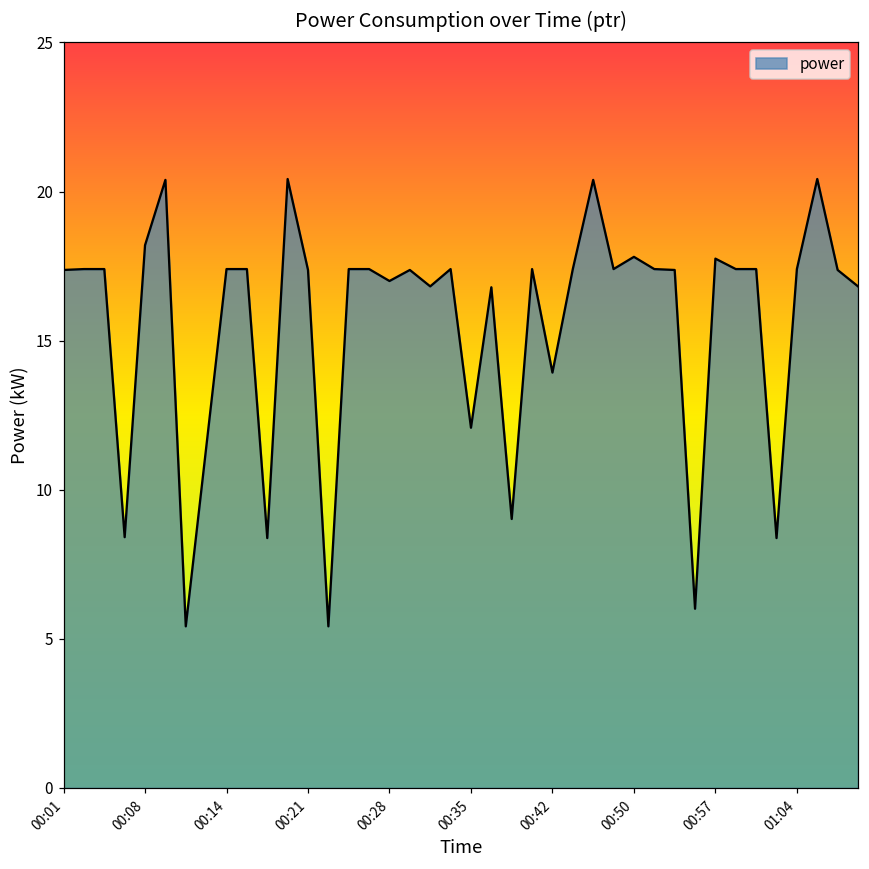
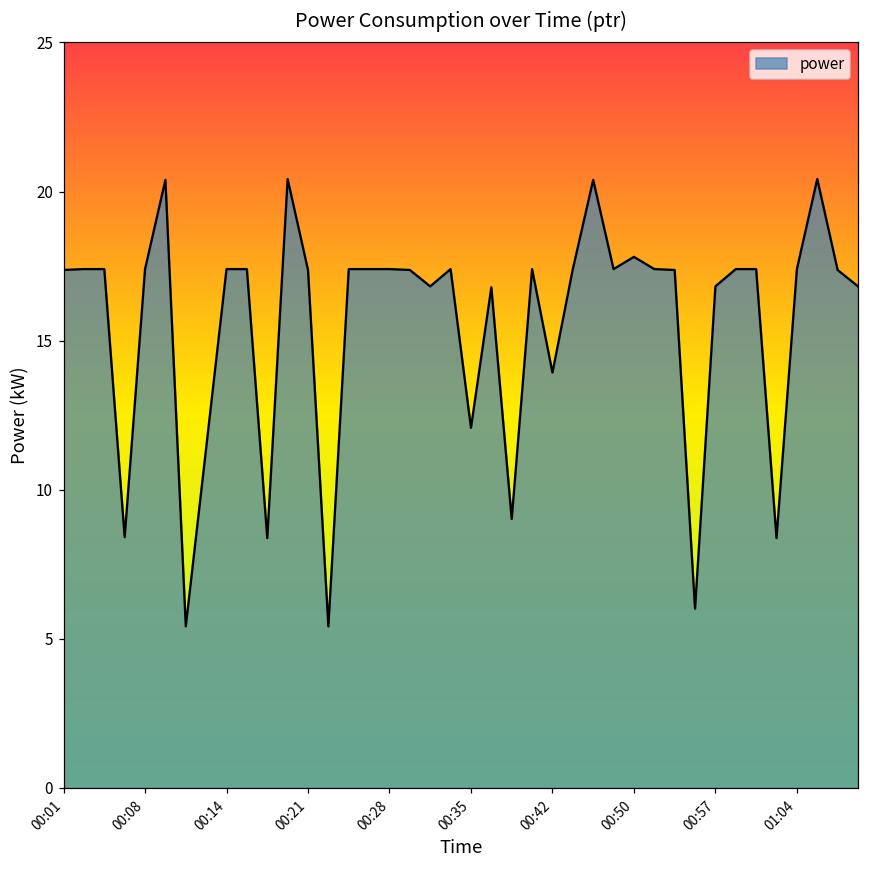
00:08: 18.2 -> 17.4
00:28: 17.0 -> 17.4
00:57: 17.8 -> 16.8
